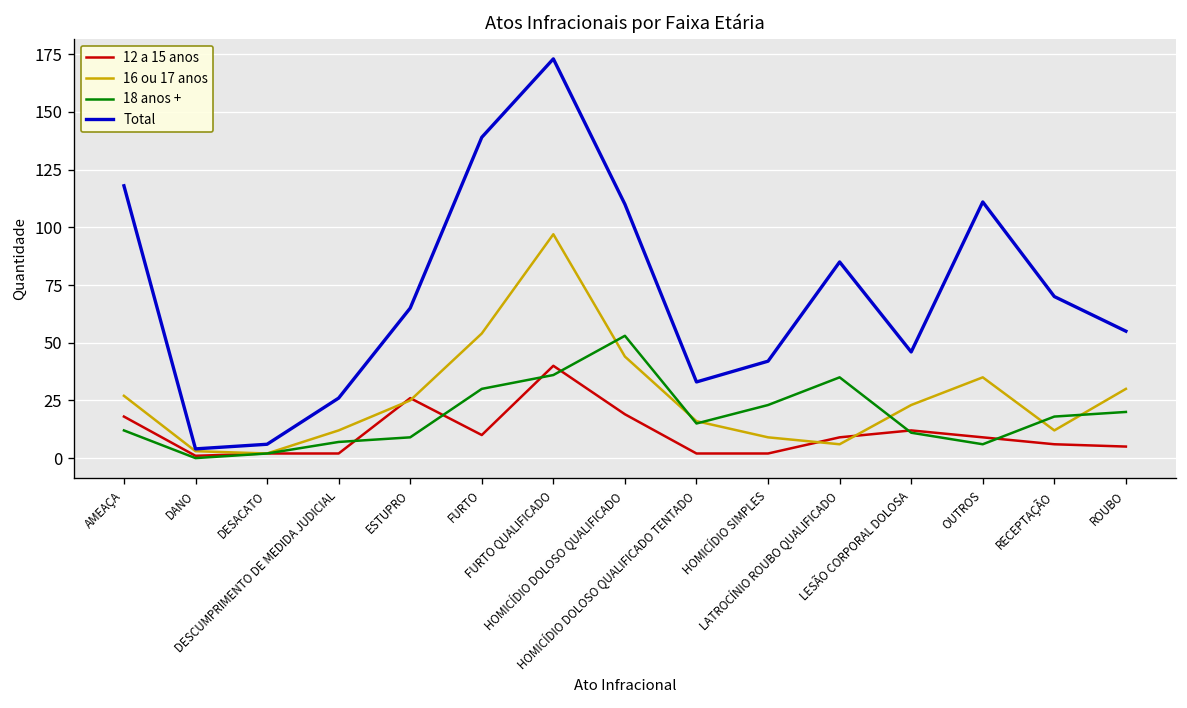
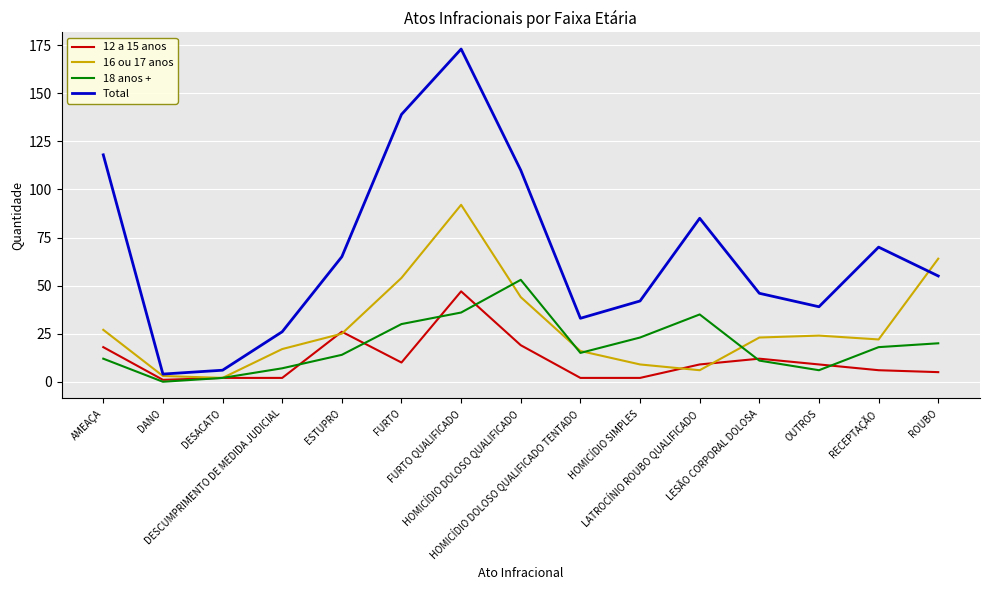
16 ou 17 anos, DESCUMPRIMENTO DE MEDIDA JUDICIAL: 12 -> 17
18 anos +, ESTUPRO: 9 -> 14
12 a 15 anos, FURTO QUALIFICADO: 40 -> 47
16 ou 17 anos, FURTO QUALIFICADO: 97 -> 92
16 ou 17 anos, OUTROS: 35 -> 24
Total, OUTROS: 111 -> 39
16 ou 17 anos, RECEPTAÇÃO: 12 -> 22
16 ou 17 anos, ROUBO: 30 -> 64
